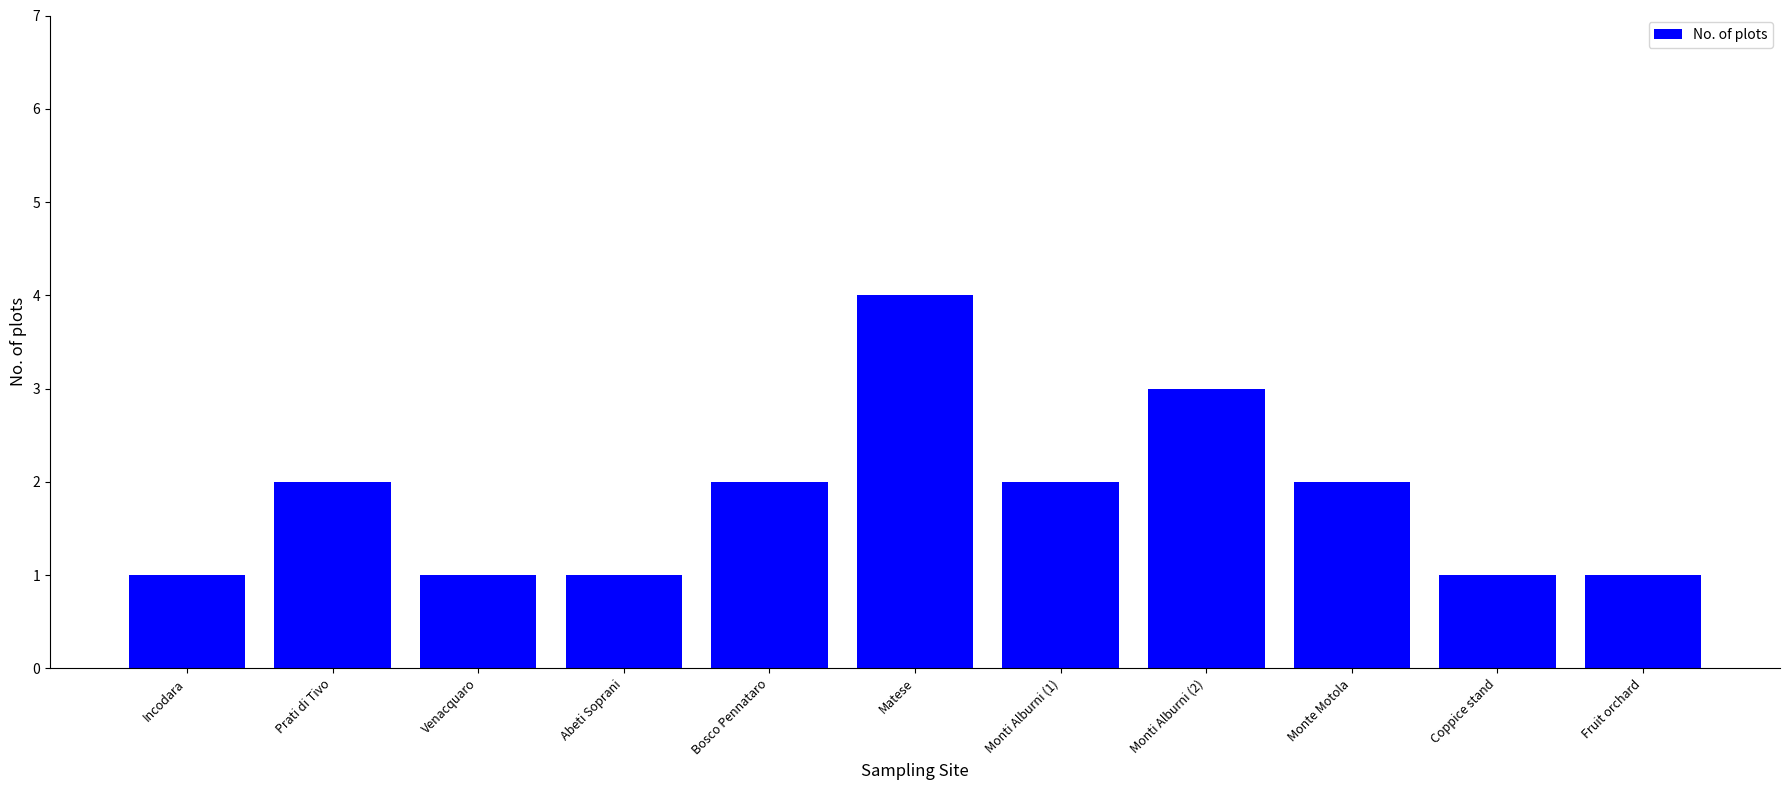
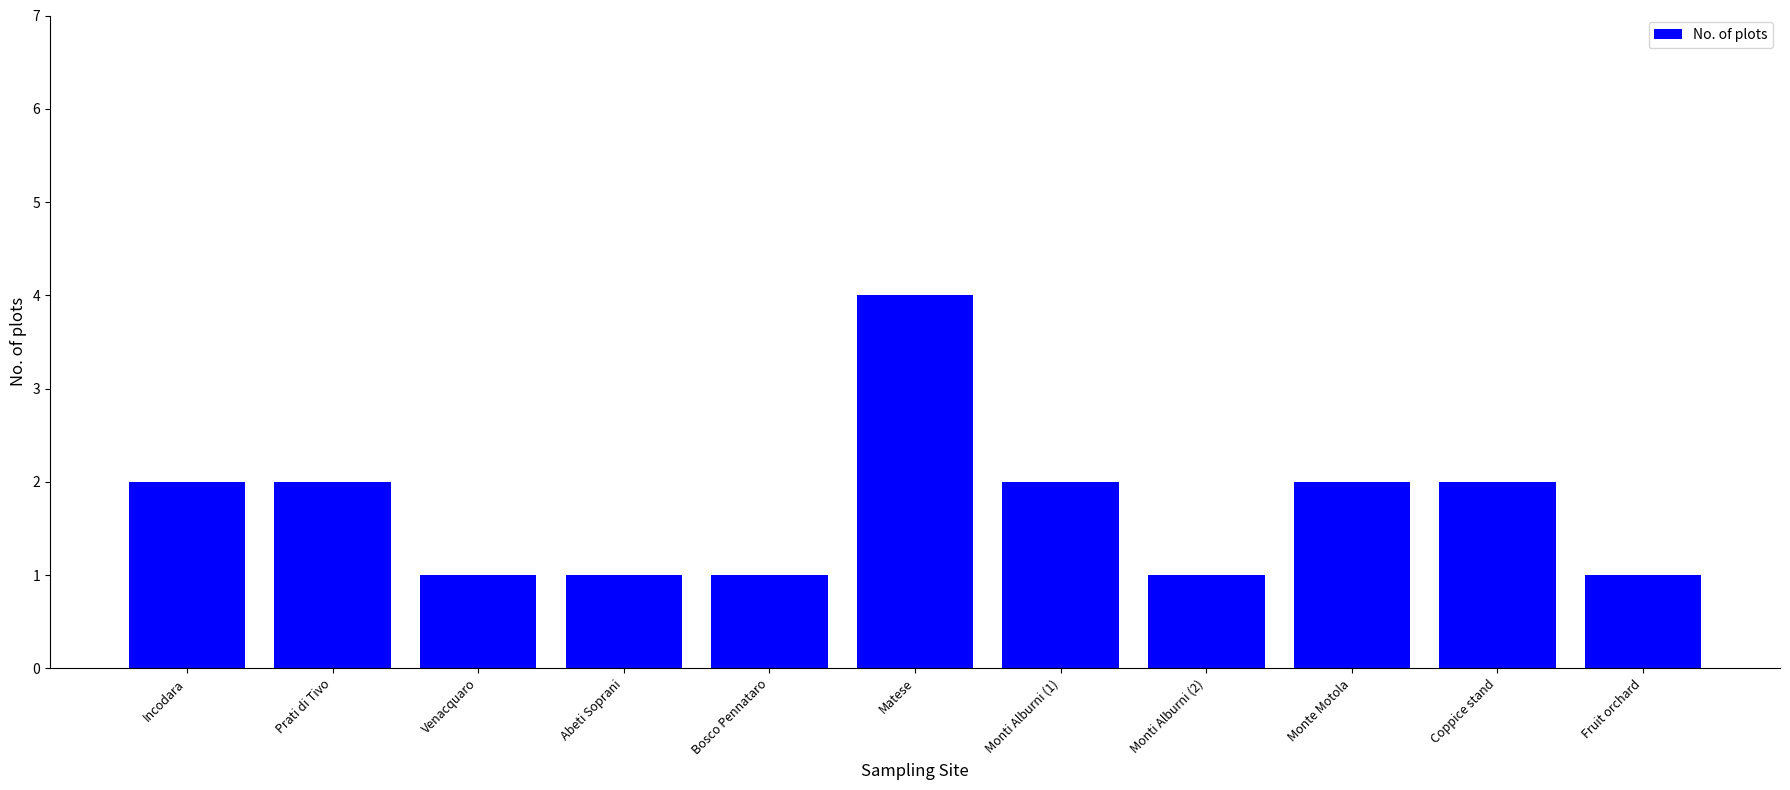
Incodara: 1 -> 2
Bosco Pennataro: 2 -> 1
Monti Alburni (2): 3 -> 1
Coppice stand: 1 -> 2
